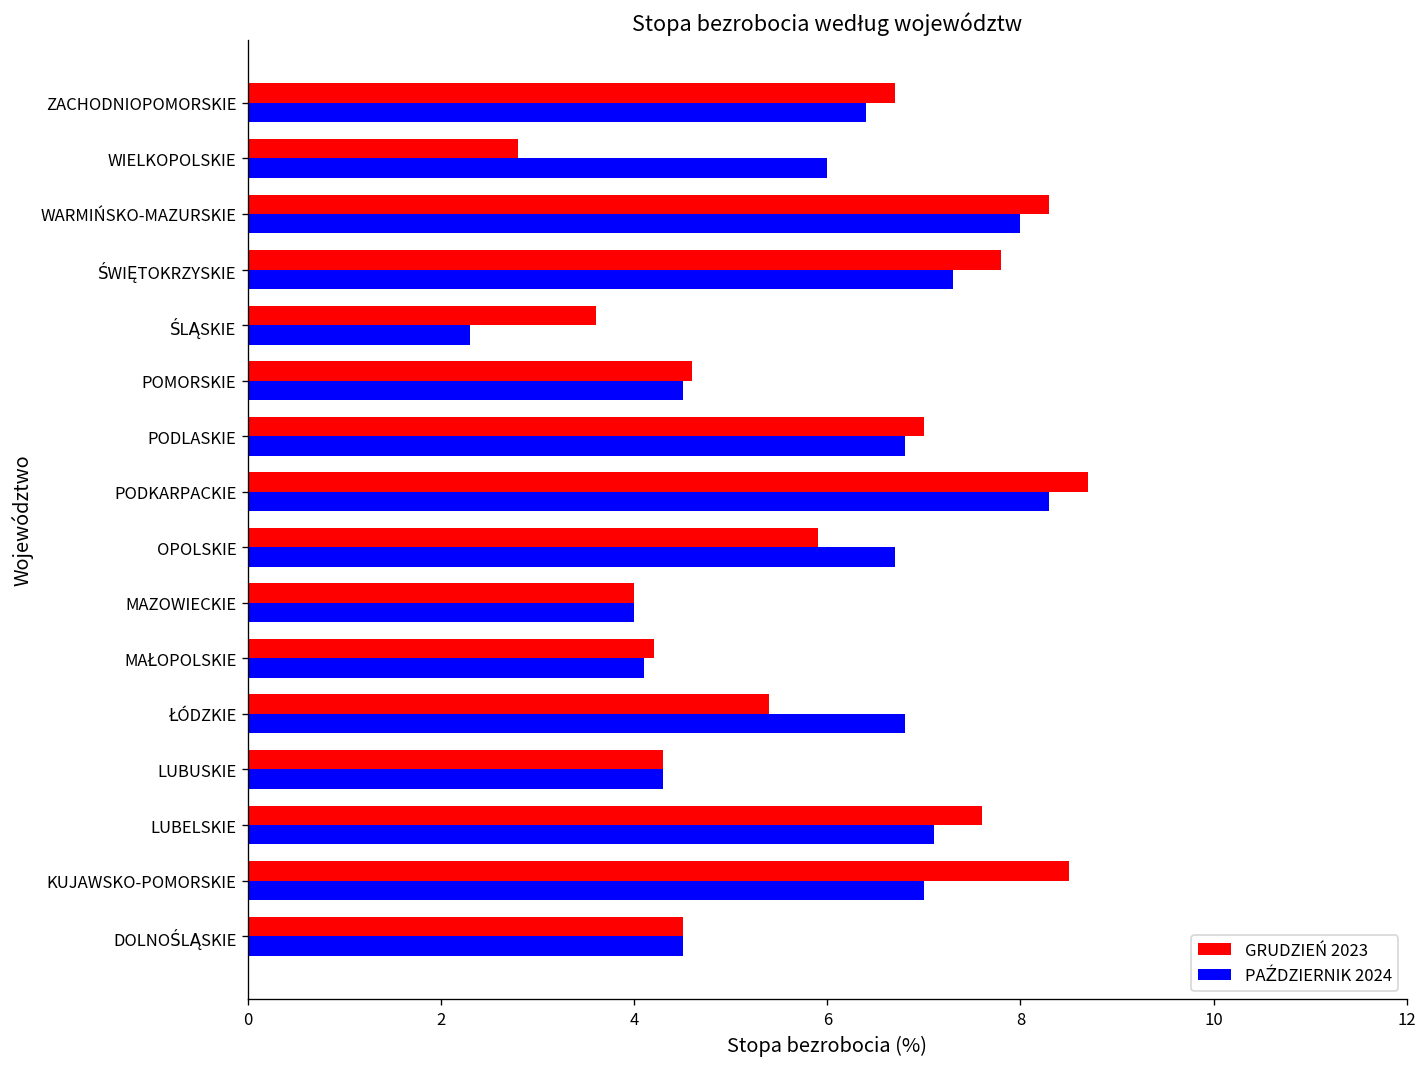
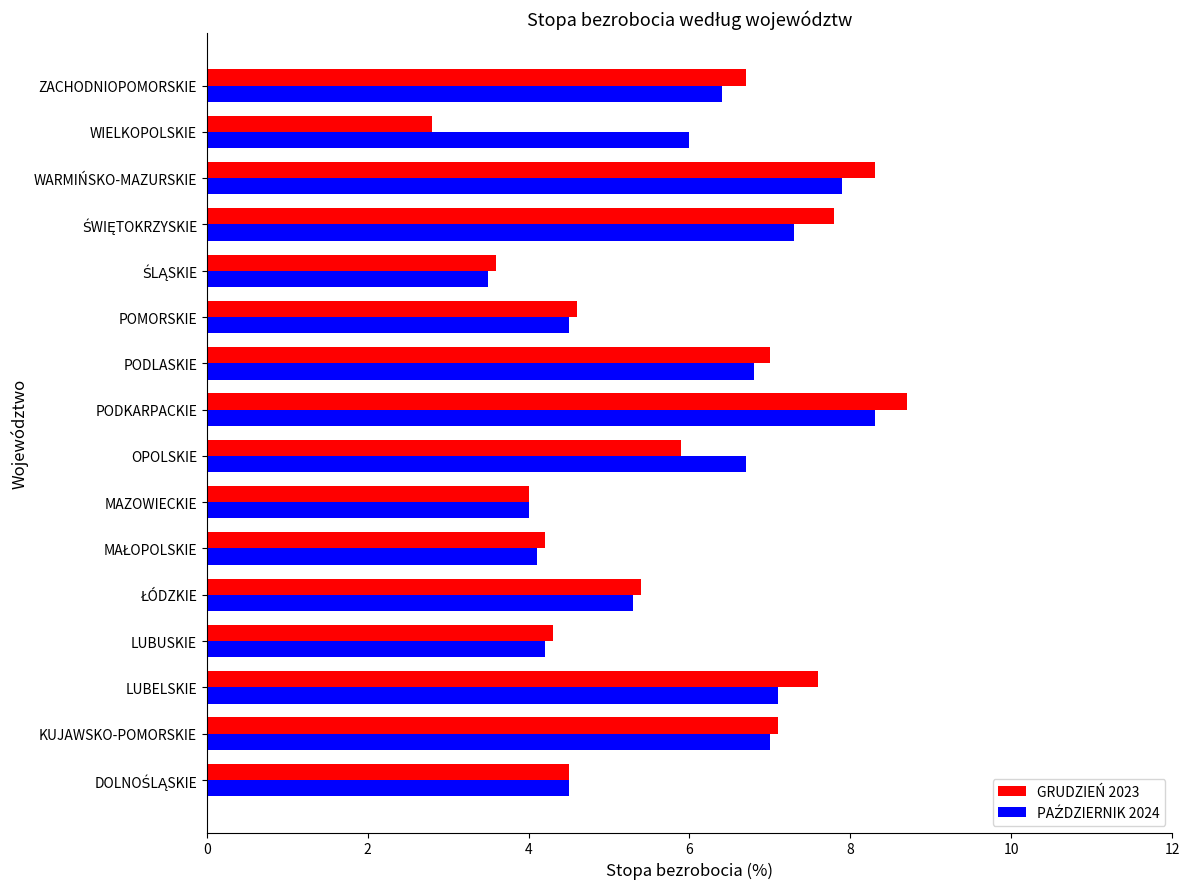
PAŹDZIERNIK 2024, WARMIŃSKO-MAZURSKIE: 8.0 -> 7.9
PAŹDZIERNIK 2024, ŚLĄSKIE: 2.3 -> 3.5
PAŹDZIERNIK 2024, ŁÓDZKIE: 6.8 -> 5.3
PAŹDZIERNIK 2024, LUBUSKIE: 4.3 -> 4.2
GRUDZIEŃ 2023, KUJAWSKO-POMORSKIE: 8.5 -> 7.1
